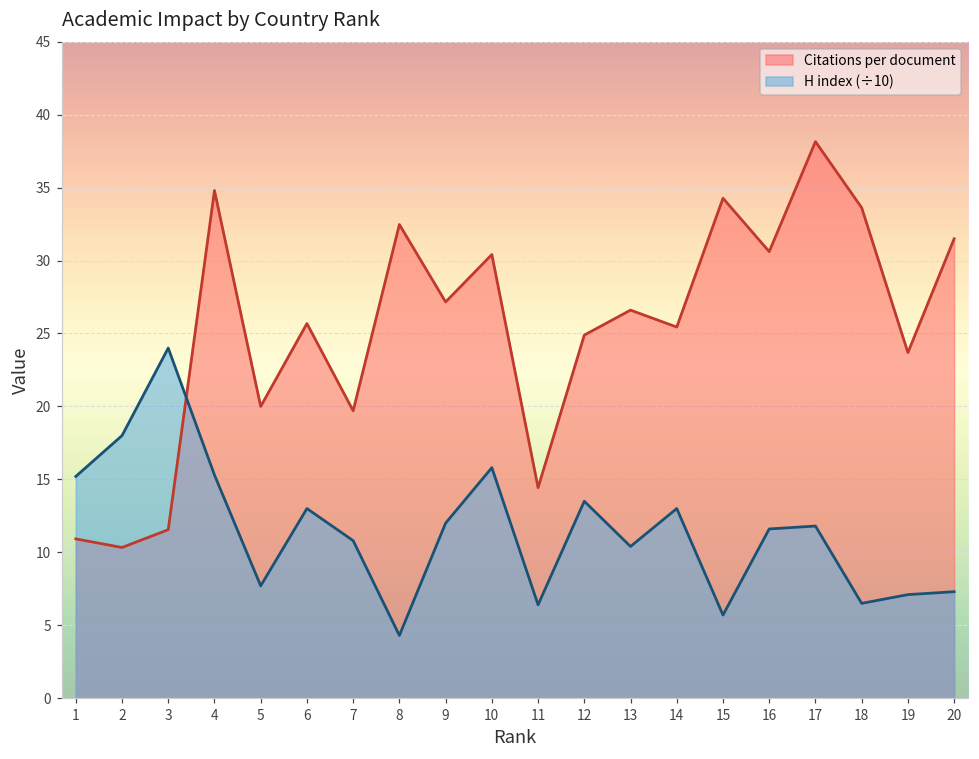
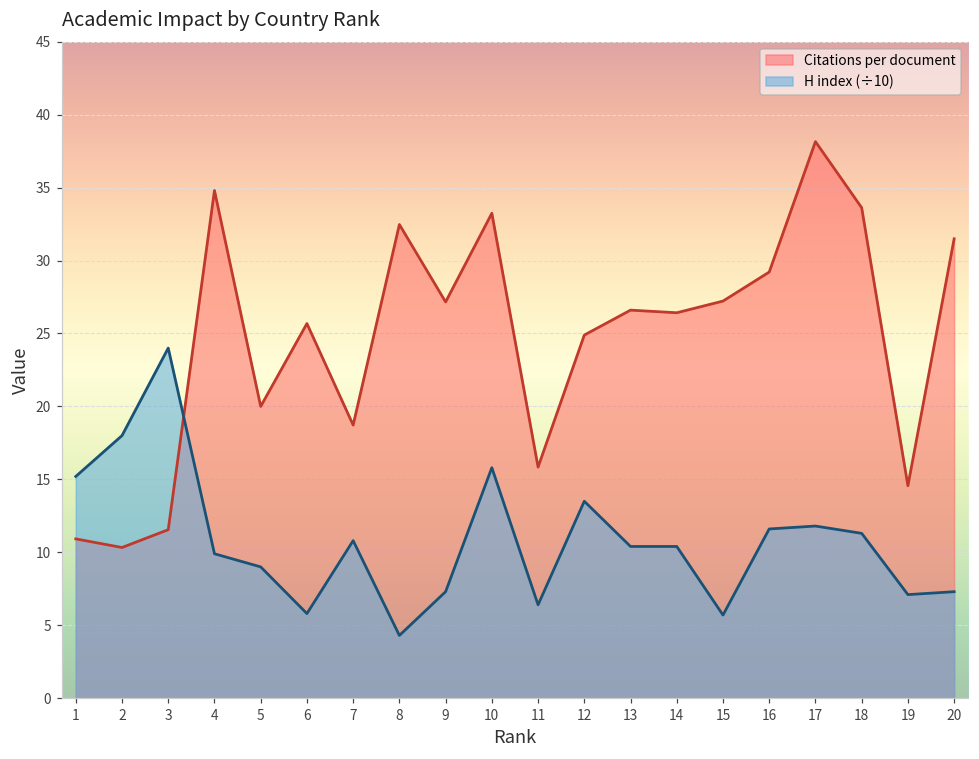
H index (÷10), 4: 15.3 -> 9.9
H index (÷10), 5: 7.7 -> 9.0
H index (÷10), 6: 13.0 -> 5.8
Citations per document, 7: 19.7 -> 18.7
H index (÷10), 9: 12.0 -> 7.3
Citations per document, 10: 30.4 -> 33.2
Citations per document, 11: 14.4 -> 15.8
Citations per document, 14: 25.4 -> 26.4
H index (÷10), 14: 13.0 -> 10.4
Citations per document, 15: 34.3 -> 27.2
Citations per document, 16: 30.6 -> 29.2
H index (÷10), 18: 6.5 -> 11.3
Citations per document, 19: 23.7 -> 14.6
